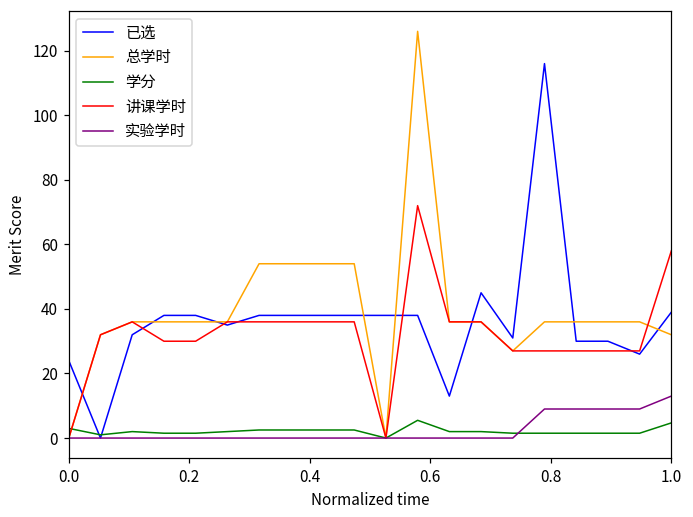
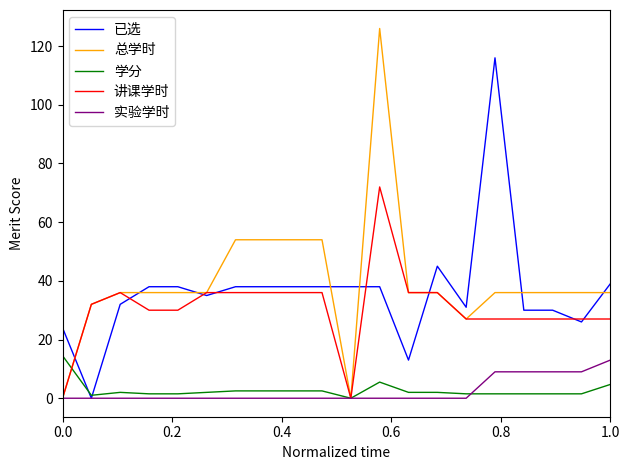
学分, 0.0: 3 -> 15
总学时, 1.0: 32 -> 36
讲课学时, 1.0: 58 -> 27
